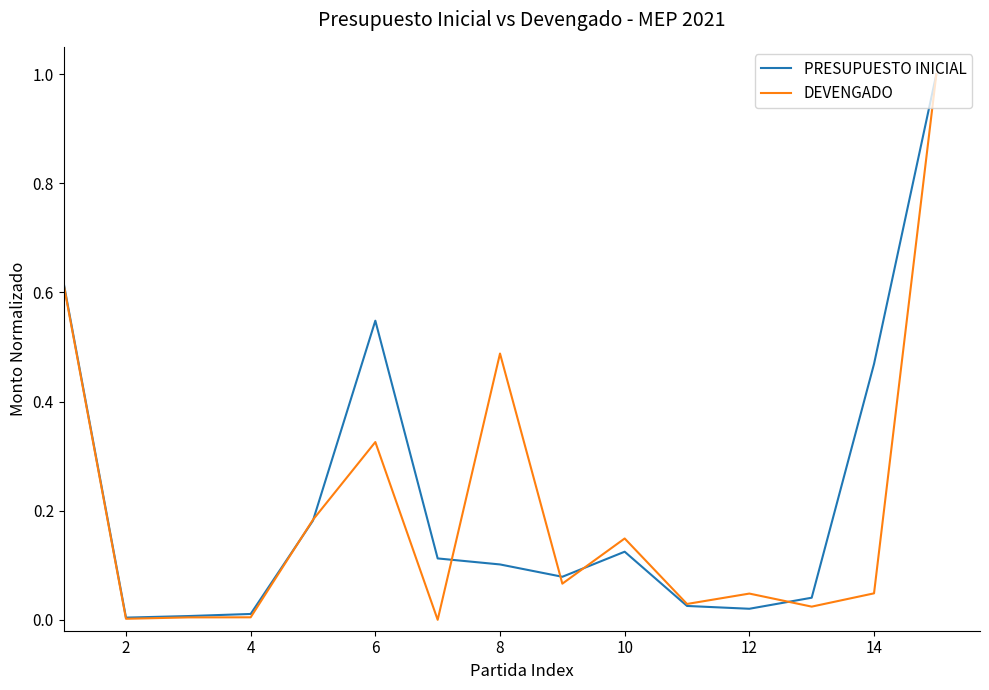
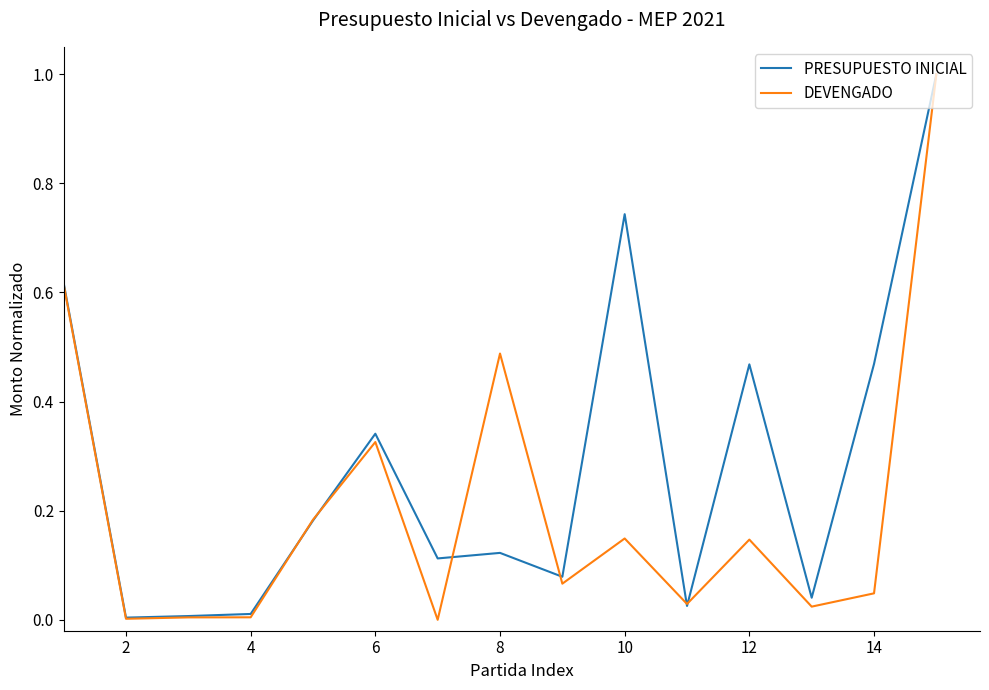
PRESUPUESTO INICIAL, 6: 0.55 -> 0.34
PRESUPUESTO INICIAL, 8: 0.10 -> 0.12
PRESUPUESTO INICIAL, 10: 0.12 -> 0.74
PRESUPUESTO INICIAL, 12: 0.02 -> 0.47
DEVENGADO, 12: 0.05 -> 0.15
